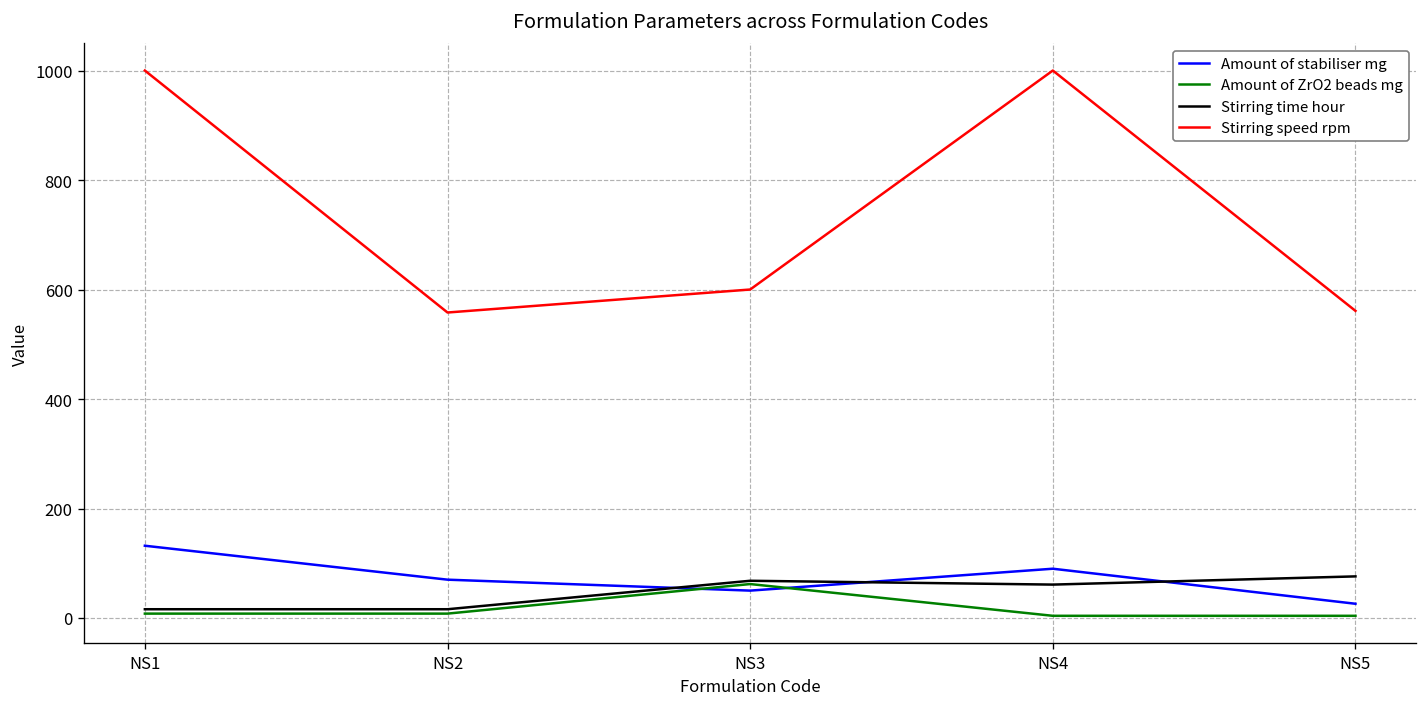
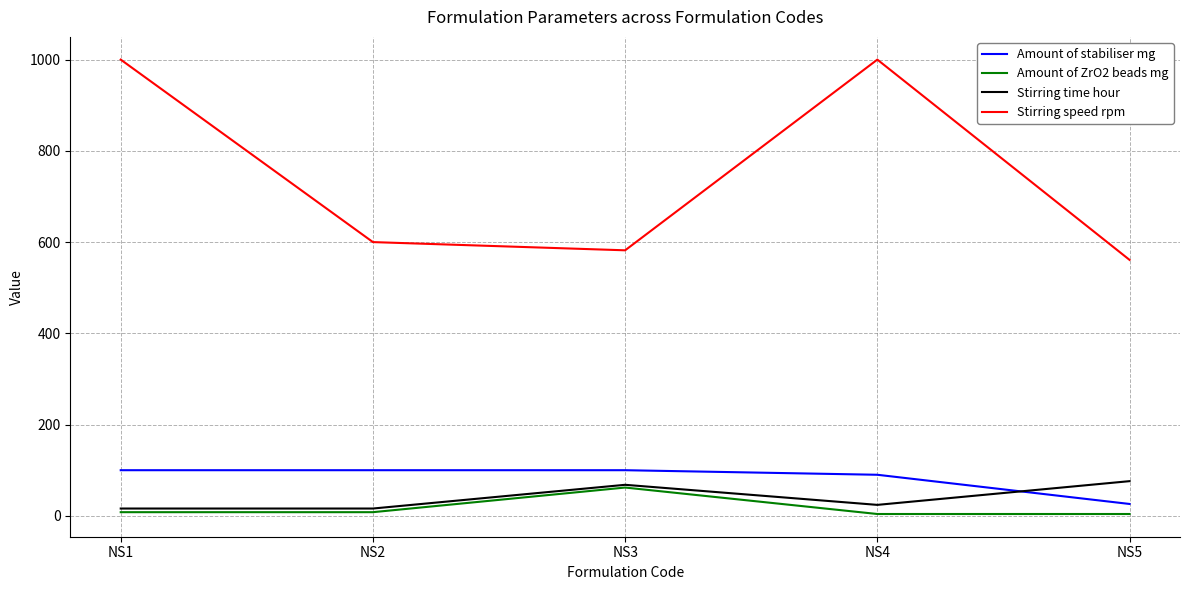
Amount of stabiliser mg, NS1: 130 -> 100
Amount of stabiliser mg, NS2: 70 -> 100
Stirring speed rpm, NS2: 560 -> 600
Amount of stabiliser mg, NS3: 50 -> 100
Stirring speed rpm, NS3: 600 -> 580
Stirring time hour, NS4: 60 -> 20
